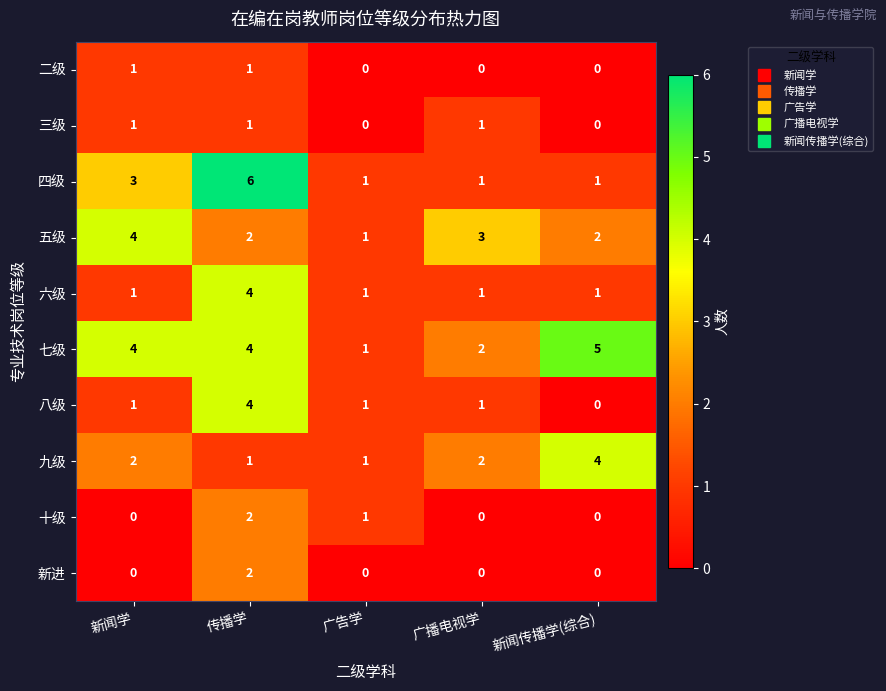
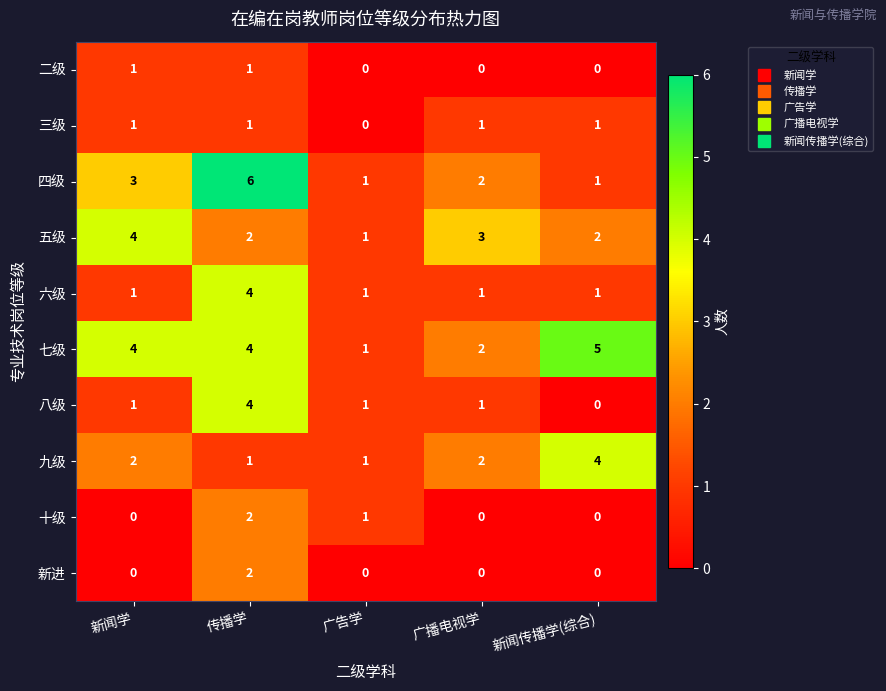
三级, 新闻传播学(综合): 0 -> 1
四级, 广播电视学: 1 -> 2
